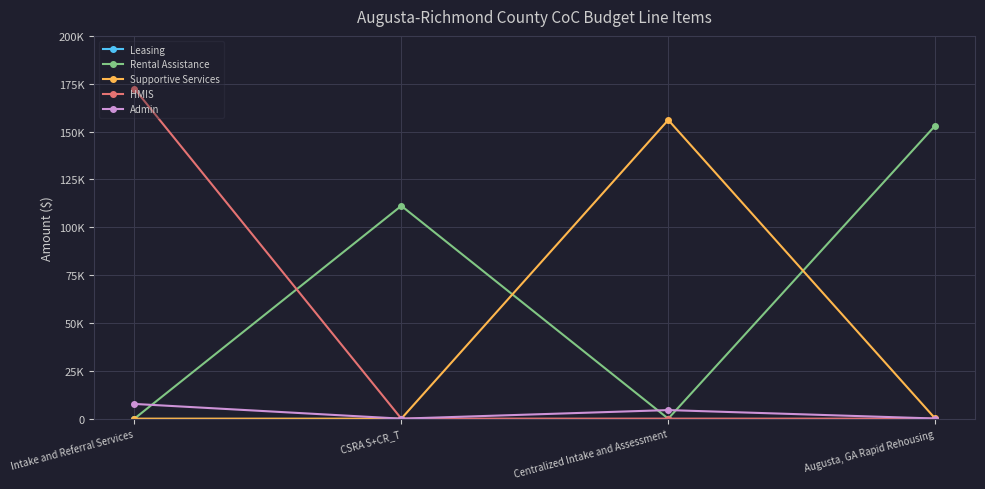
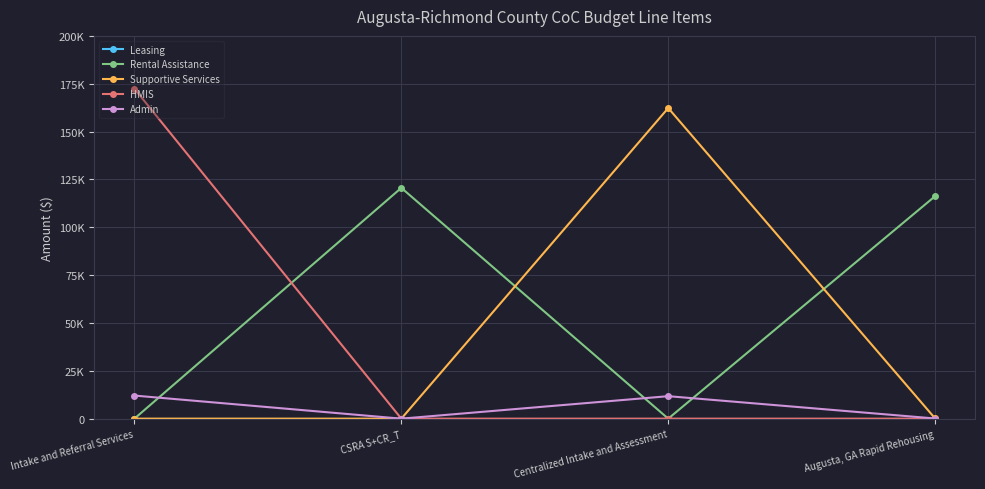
Admin, Intake and Referral Services: 8000 -> 12000
Rental Assistance, CSRA S+CR_T: 111000 -> 121000
Supportive Services, Centralized Intake and Assessment: 156000 -> 162000
Admin, Centralized Intake and Assessment: 4000 -> 12000
Rental Assistance, Augusta, GA Rapid Rehousing: 153000 -> 116000
